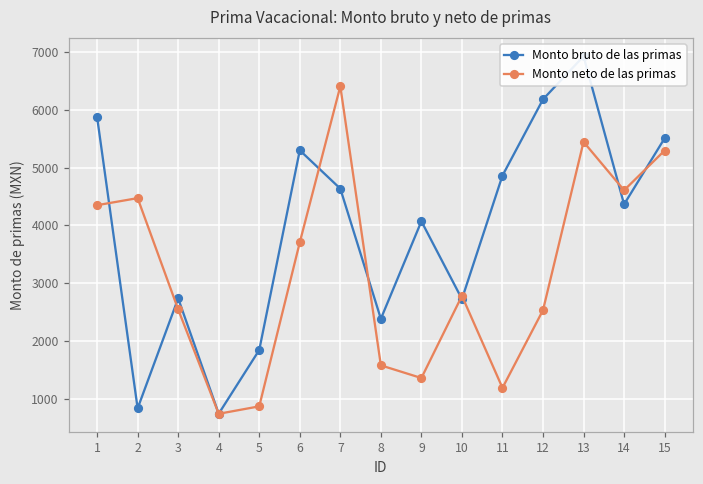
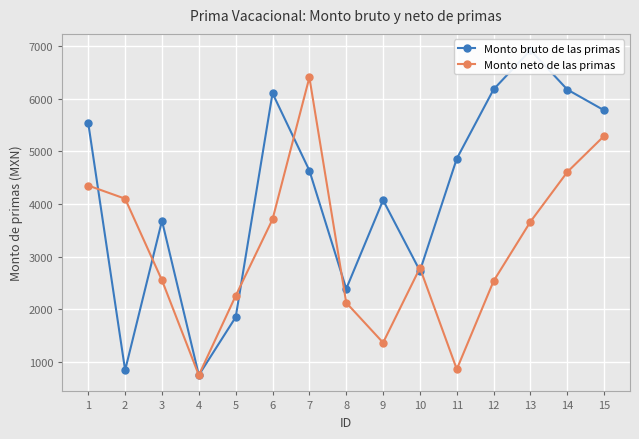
Monto bruto de las primas, 1: 5900 -> 5500
Monto neto de las primas, 2: 4500 -> 4100
Monto bruto de las primas, 3: 2700 -> 3700
Monto neto de las primas, 5: 900 -> 2300
Monto bruto de las primas, 6: 5300 -> 6100
Monto neto de las primas, 8: 1600 -> 2100
Monto neto de las primas, 11: 1200 -> 900
Monto neto de las primas, 13: 5400 -> 3700
Monto bruto de las primas, 14: 4400 -> 6200
Monto bruto de las primas, 15: 5500 -> 5800
